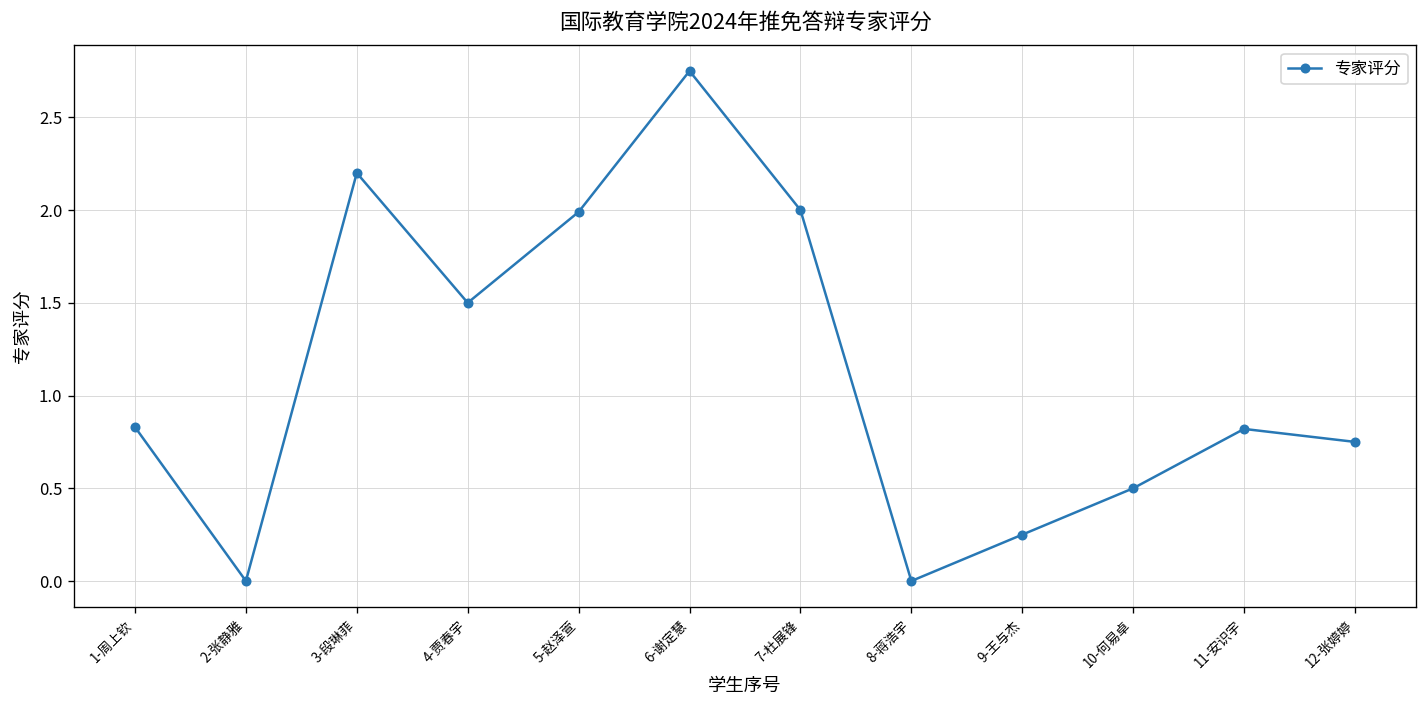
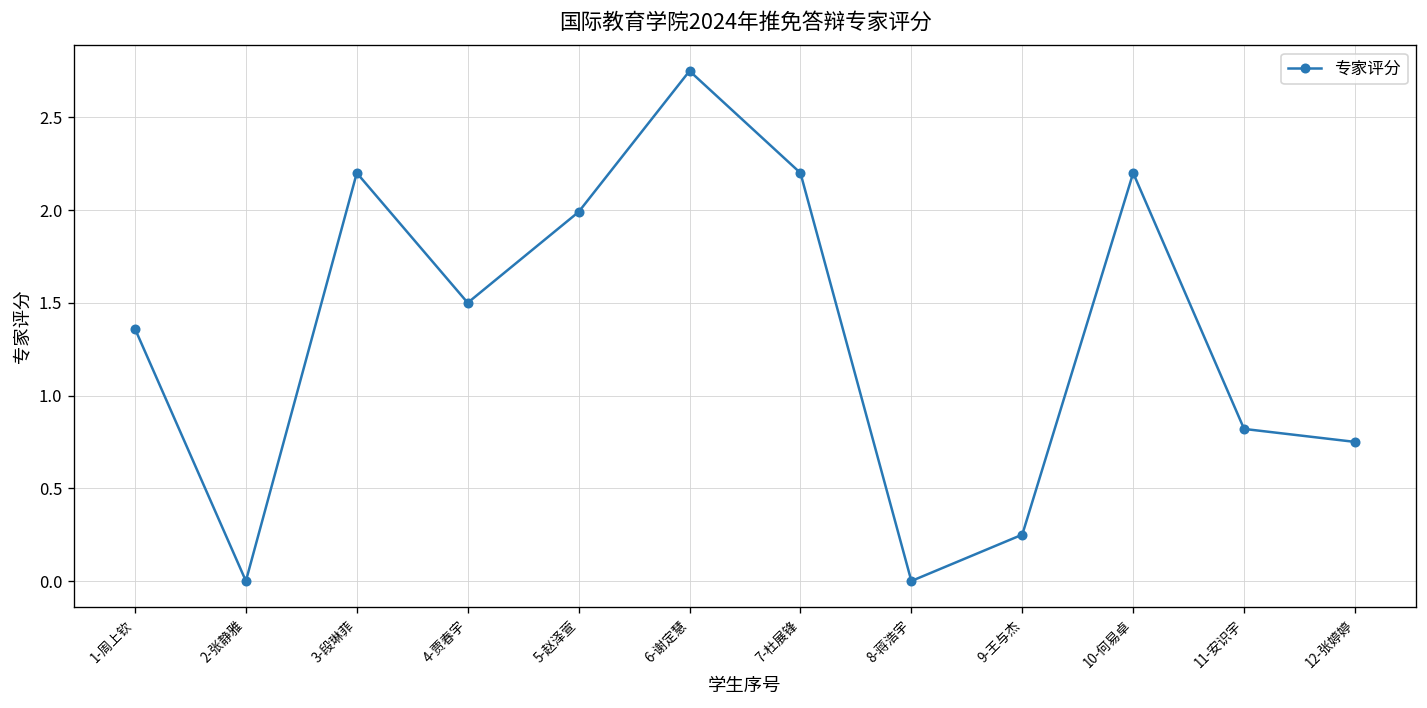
1-周上钦: 0.83 -> 1.36
7-杜展锋: 2.0 -> 2.2
10-何易卓: 0.5 -> 2.2
